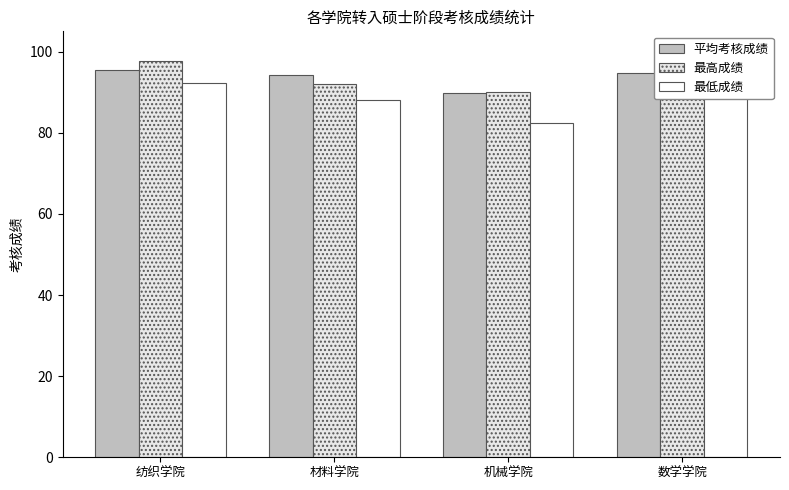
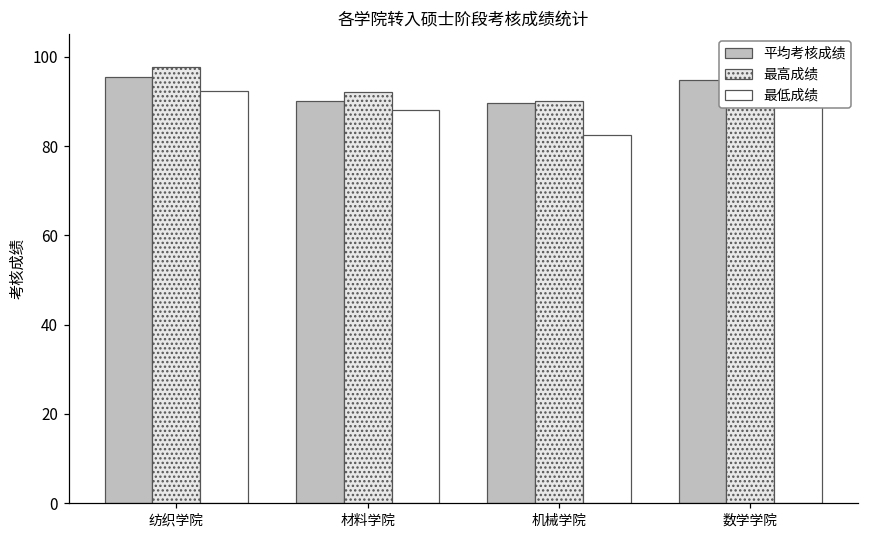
平均考核成绩, 材料学院: 94 -> 90
